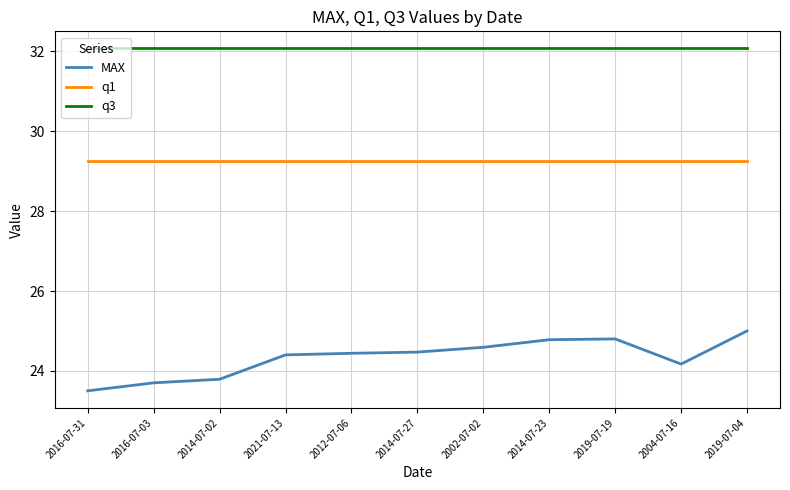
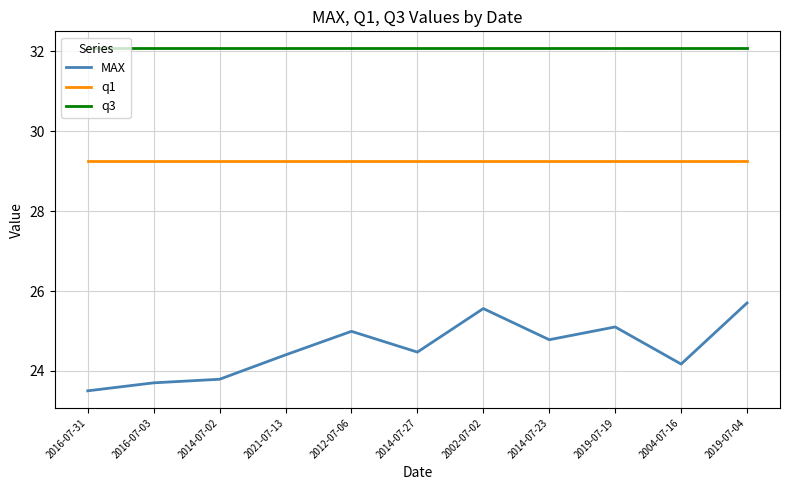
MAX, 2012-07-06: 24.4 -> 25.0
MAX, 2002-07-02: 24.6 -> 25.6
MAX, 2019-07-19: 24.8 -> 25.1
MAX, 2019-07-04: 25.0 -> 25.7
